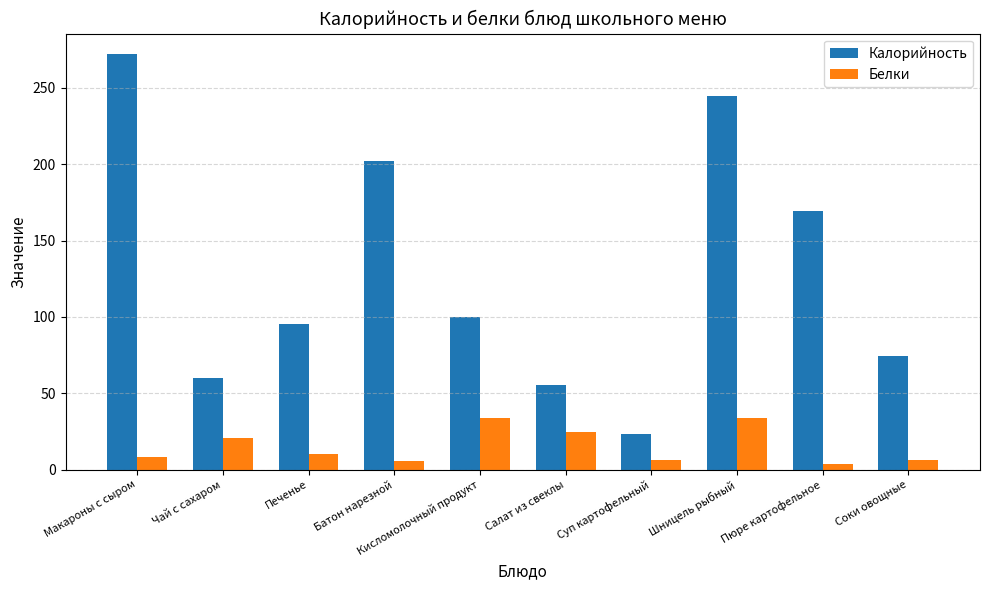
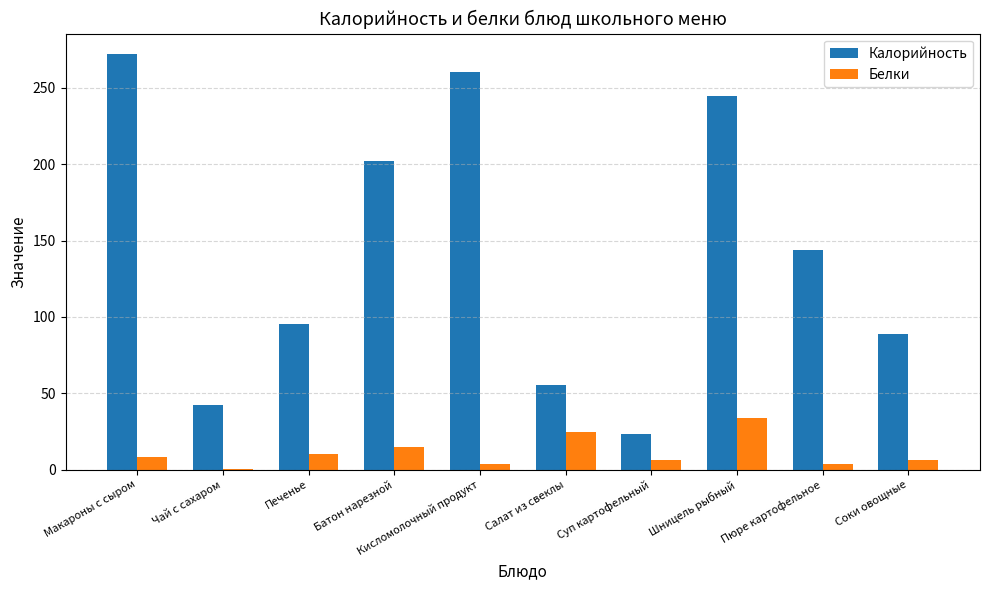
Калорийность, Чай с сахаром: 60 -> 42
Белки, Чай с сахаром: 21 -> 0
Белки, Батон нарезной: 6 -> 15
Калорийность, Кисломолочный продукт: 100 -> 260
Белки, Кисломолочный продукт: 34 -> 4
Калорийность, Пюре картофельное: 169 -> 144
Калорийность, Соки овощные: 74 -> 89
